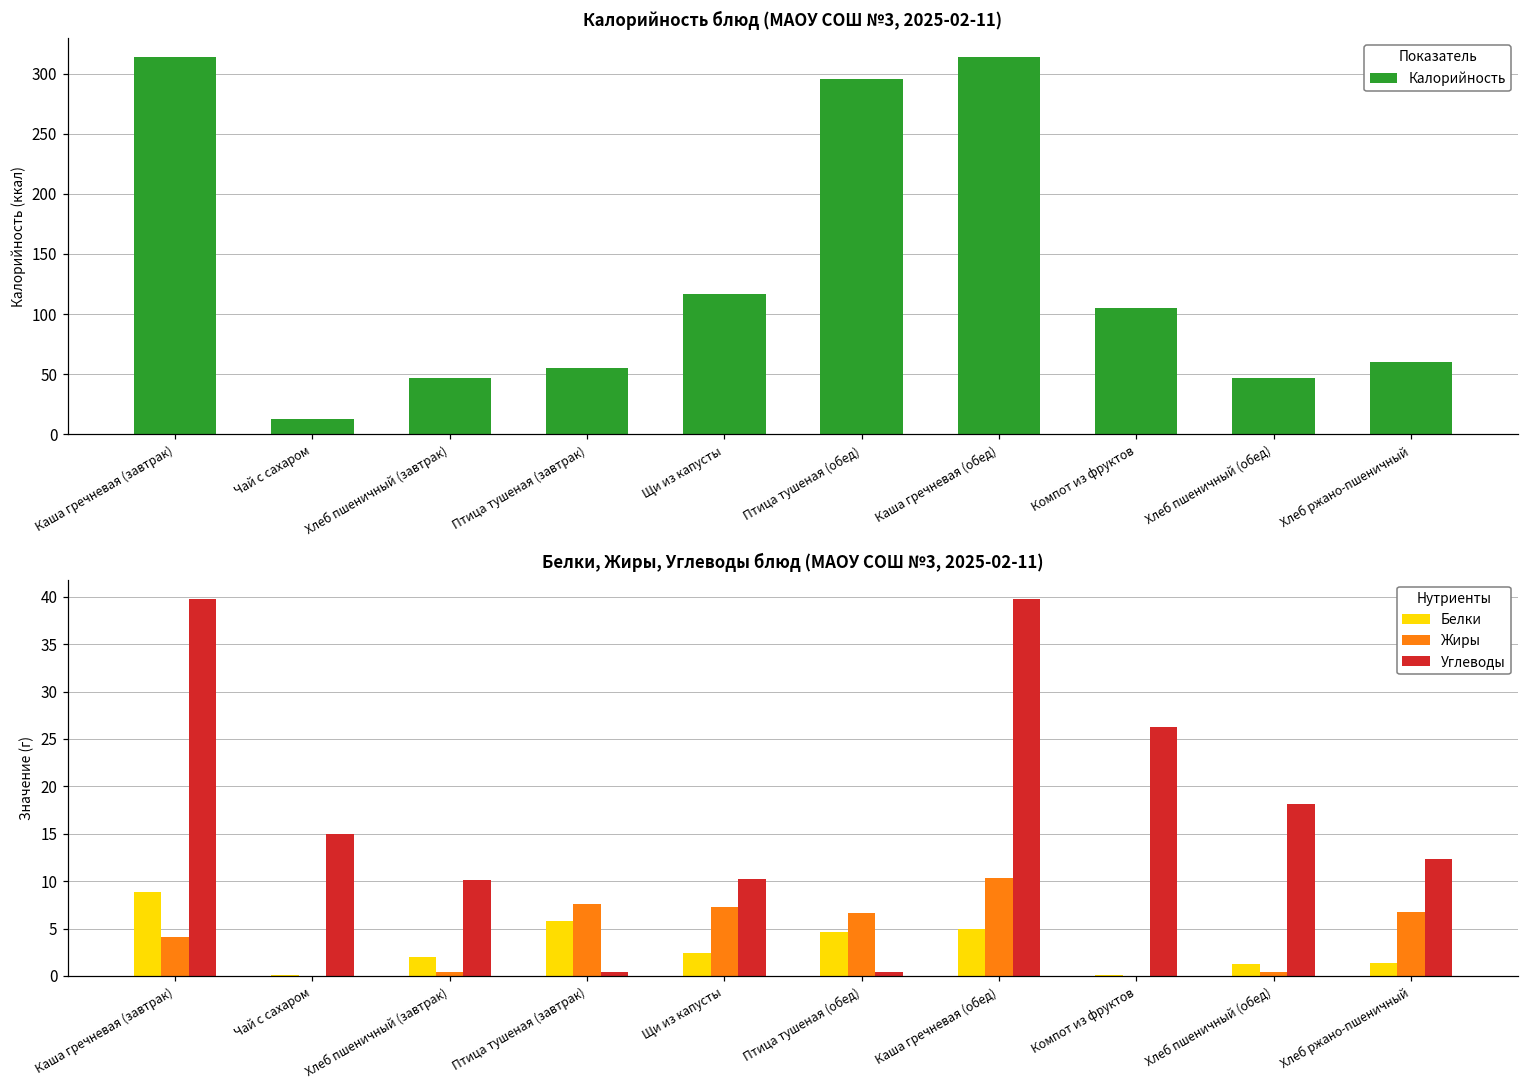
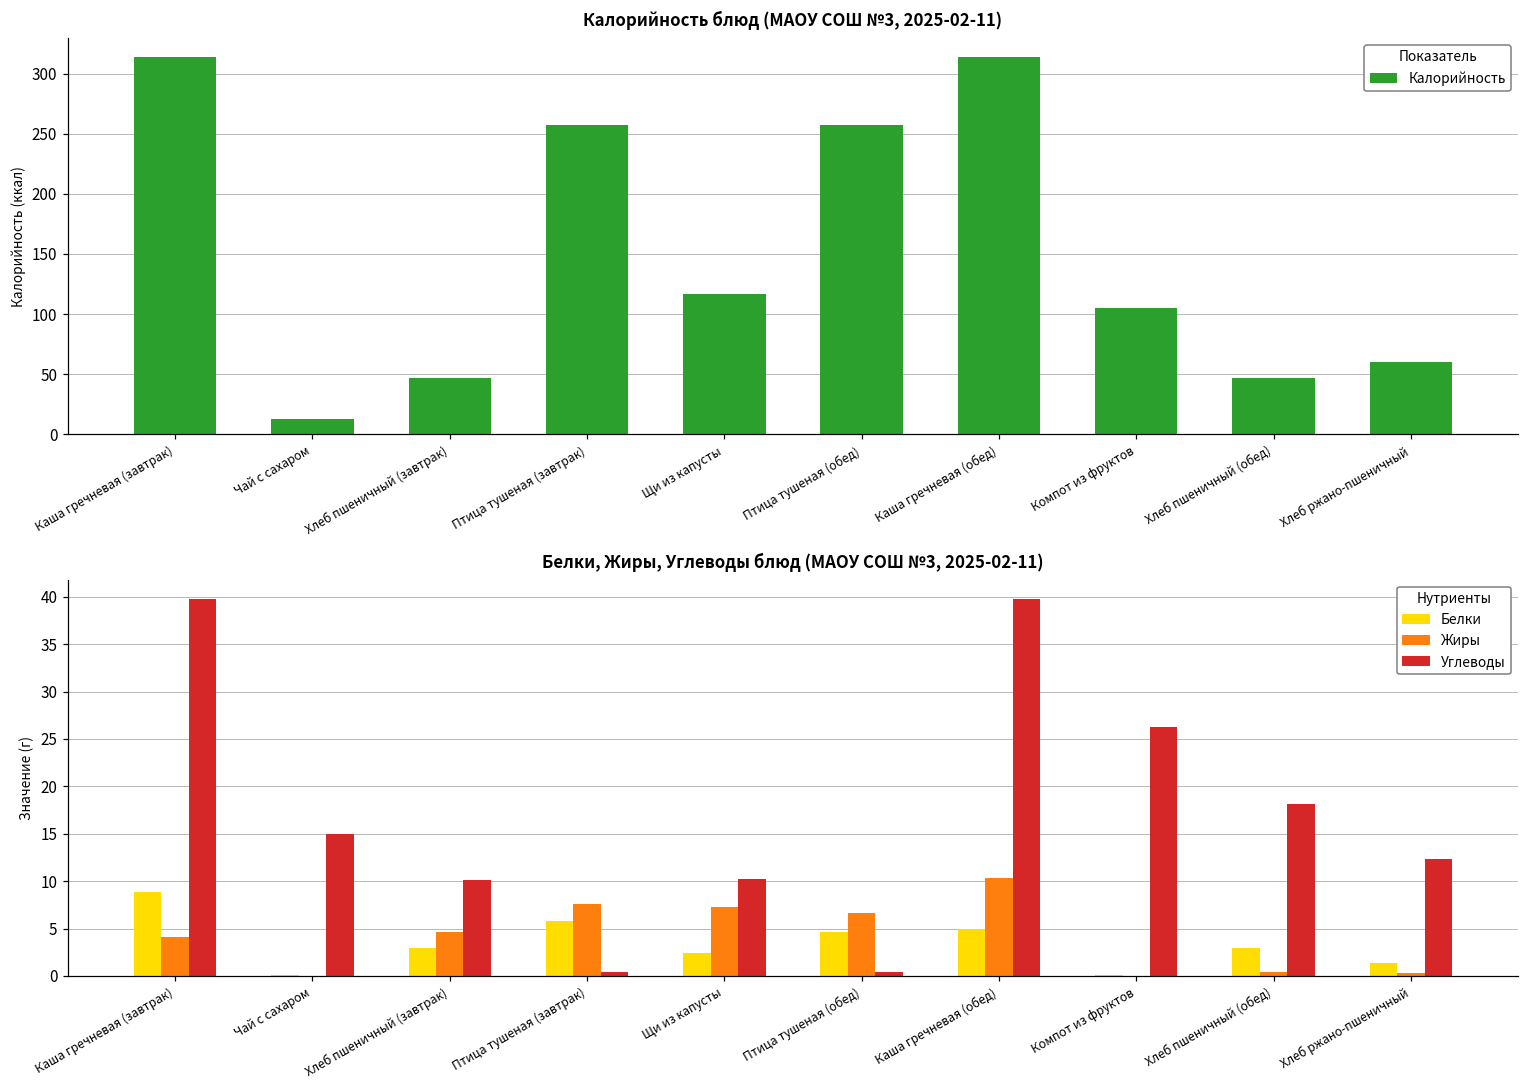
Калорийность блюд (МАОУ СОШ №3, 2025-02-11), Птица тушеная (завтрак): 55 -> 258
Калорийность блюд (МАОУ СОШ №3, 2025-02-11), Птица тушеная (обед): 296 -> 258
Белки, Жиры, Углеводы блюд (МАОУ СОШ №3, 2025-02-11), Белки, Хлеб пшеничный (завтрак): 2 -> 3
Белки, Жиры, Углеводы блюд (МАОУ СОШ №3, 2025-02-11), Жиры, Хлеб пшеничный (завтрак): 0 -> 5
Белки, Жиры, Углеводы блюд (МАОУ СОШ №3, 2025-02-11), Белки, Хлеб пшеничный (обед): 1 -> 3
Белки, Жиры, Углеводы блюд (МАОУ СОШ №3, 2025-02-11), Жиры, Хлеб ржано-пшеничный: 7 -> 0
